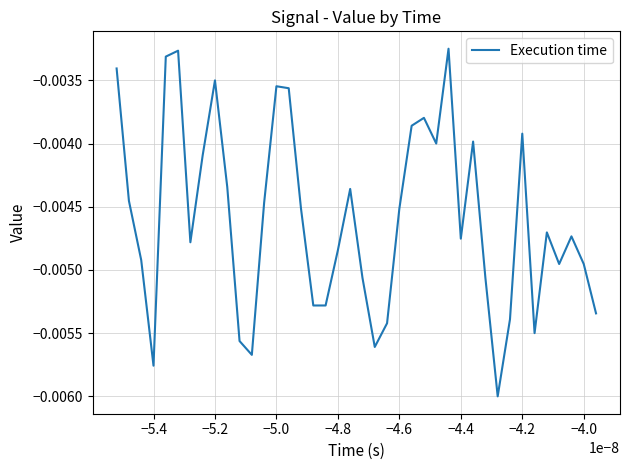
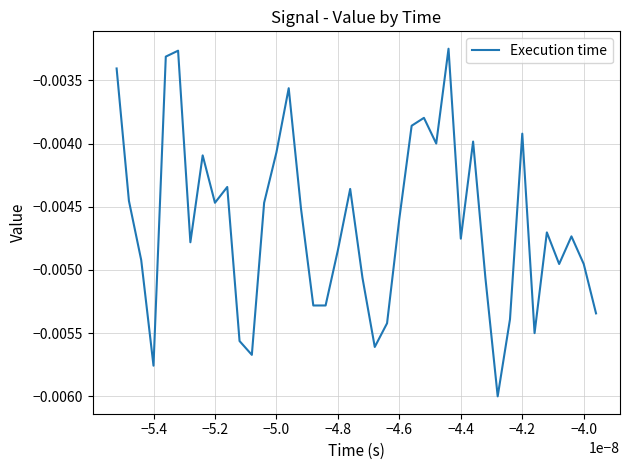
−5.2: -0.00350 -> -0.00447
−5.0: -0.00355 -> -0.00407
−4.6: -0.00452 -> -0.00459
